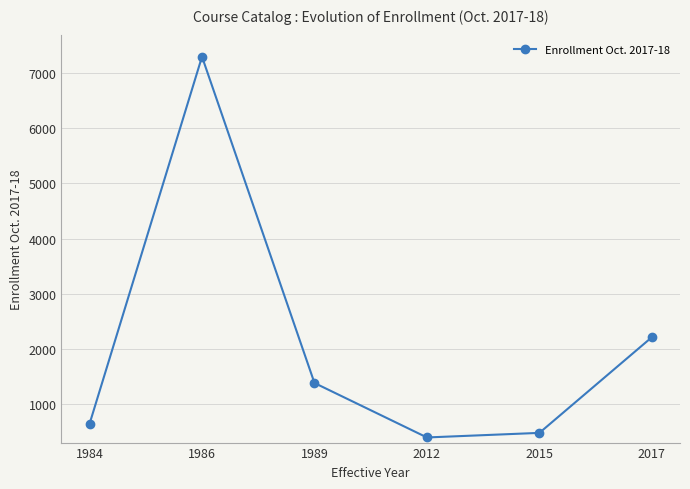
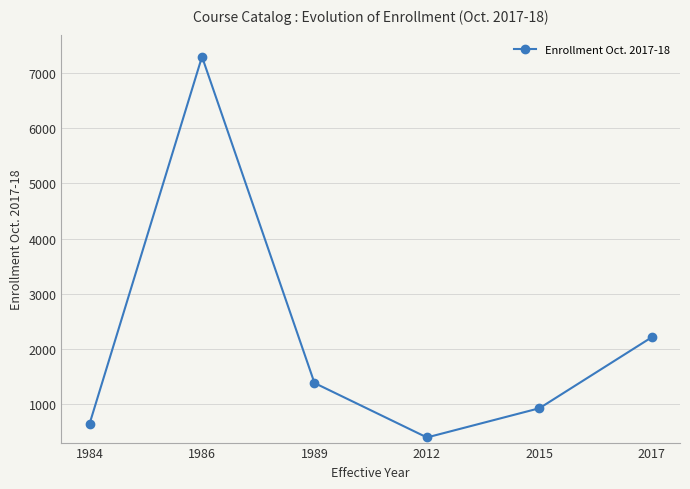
2015: 500 -> 900
